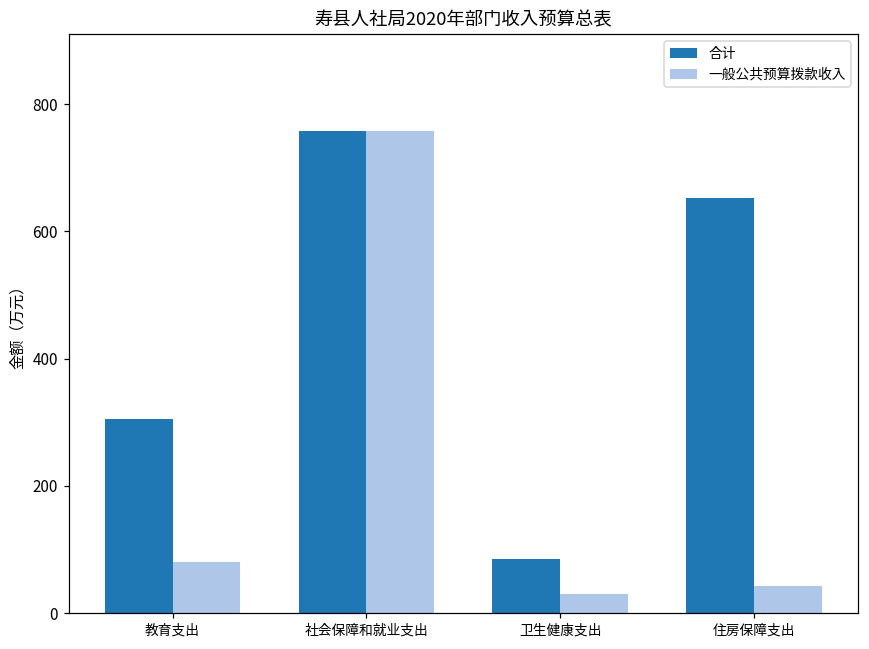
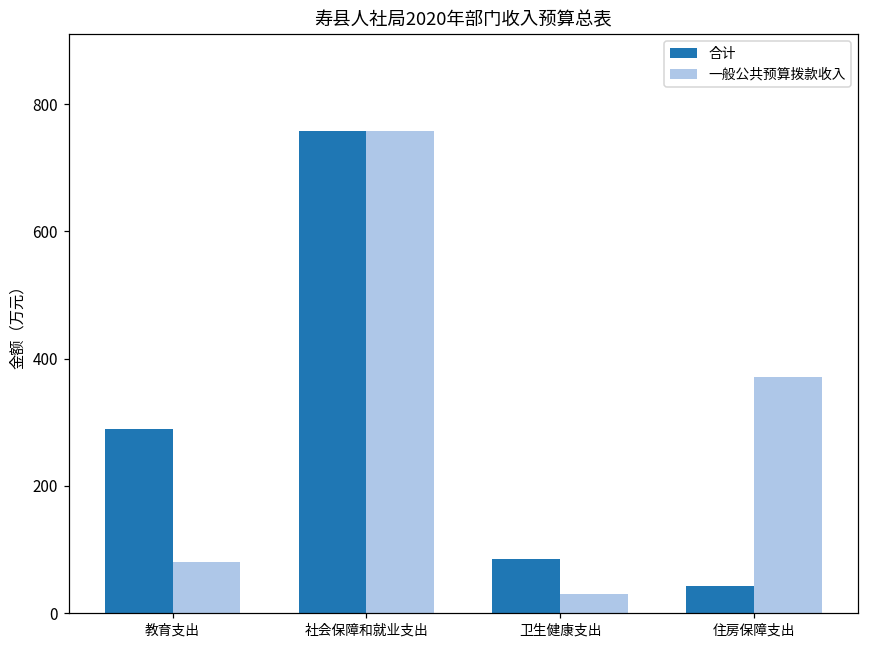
合计, 教育支出: 300 -> 290
合计, 住房保障支出: 650 -> 40
一般公共预算拨款收入, 住房保障支出: 40 -> 370
